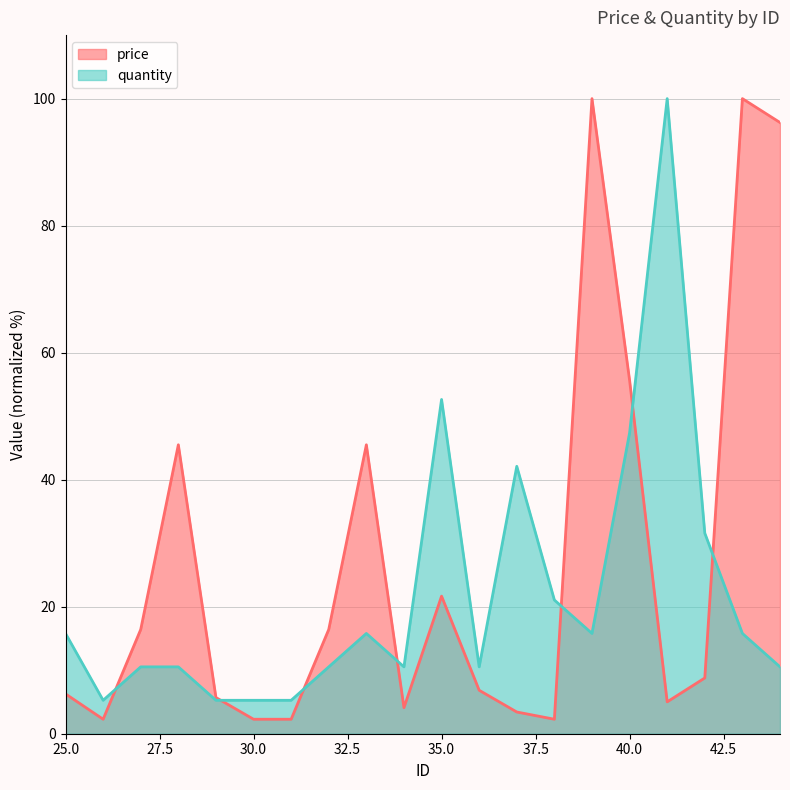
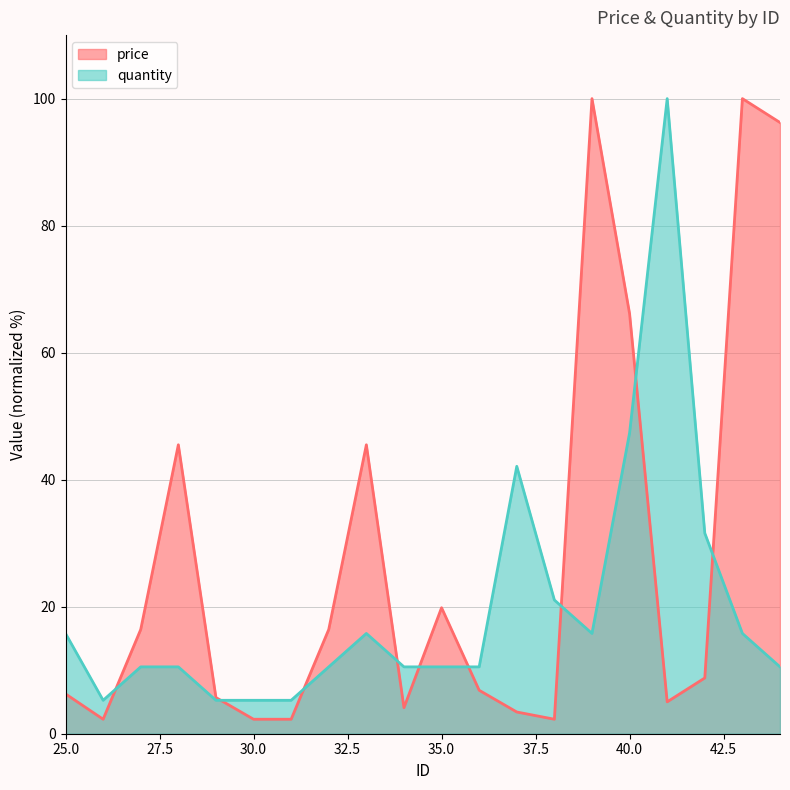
price, 35.0: 22 -> 20
quantity, 35.0: 53 -> 11
price, 40.0: 56 -> 66
